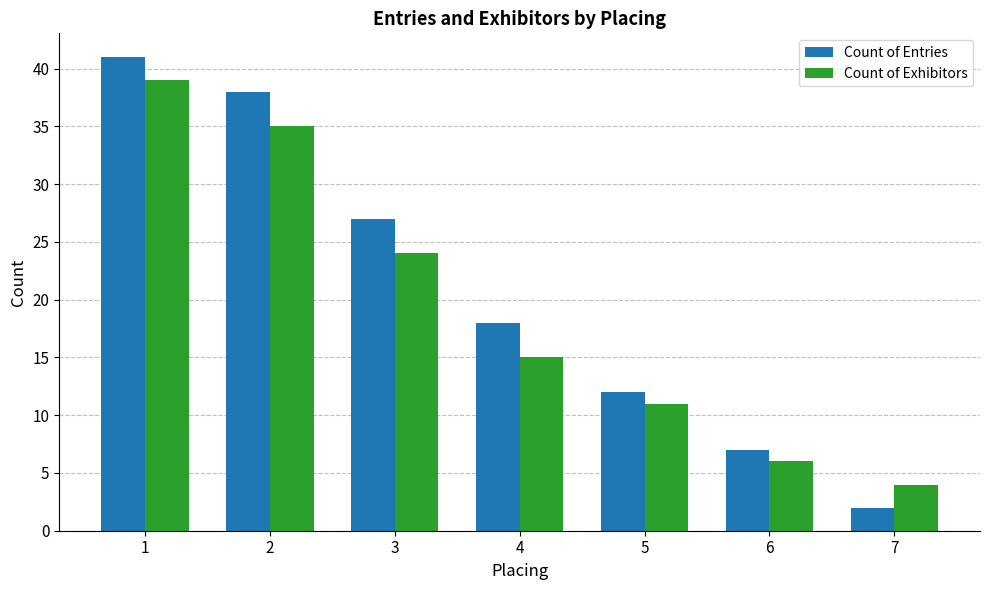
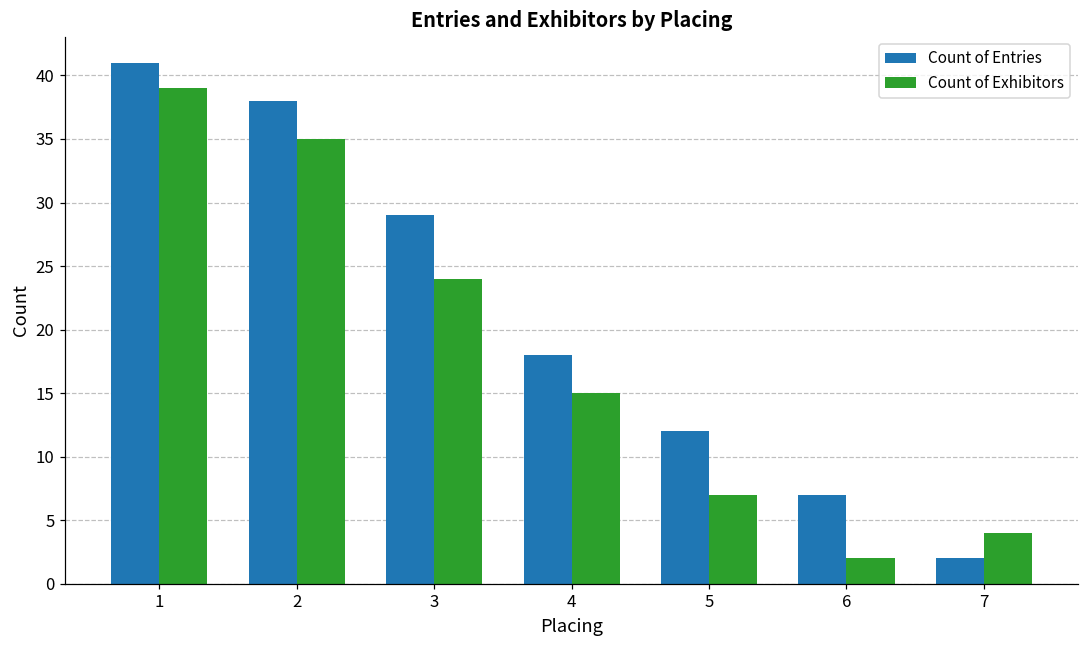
Count of Entries, 3: 27 -> 29
Count of Exhibitors, 5: 11 -> 7
Count of Exhibitors, 6: 6 -> 2
